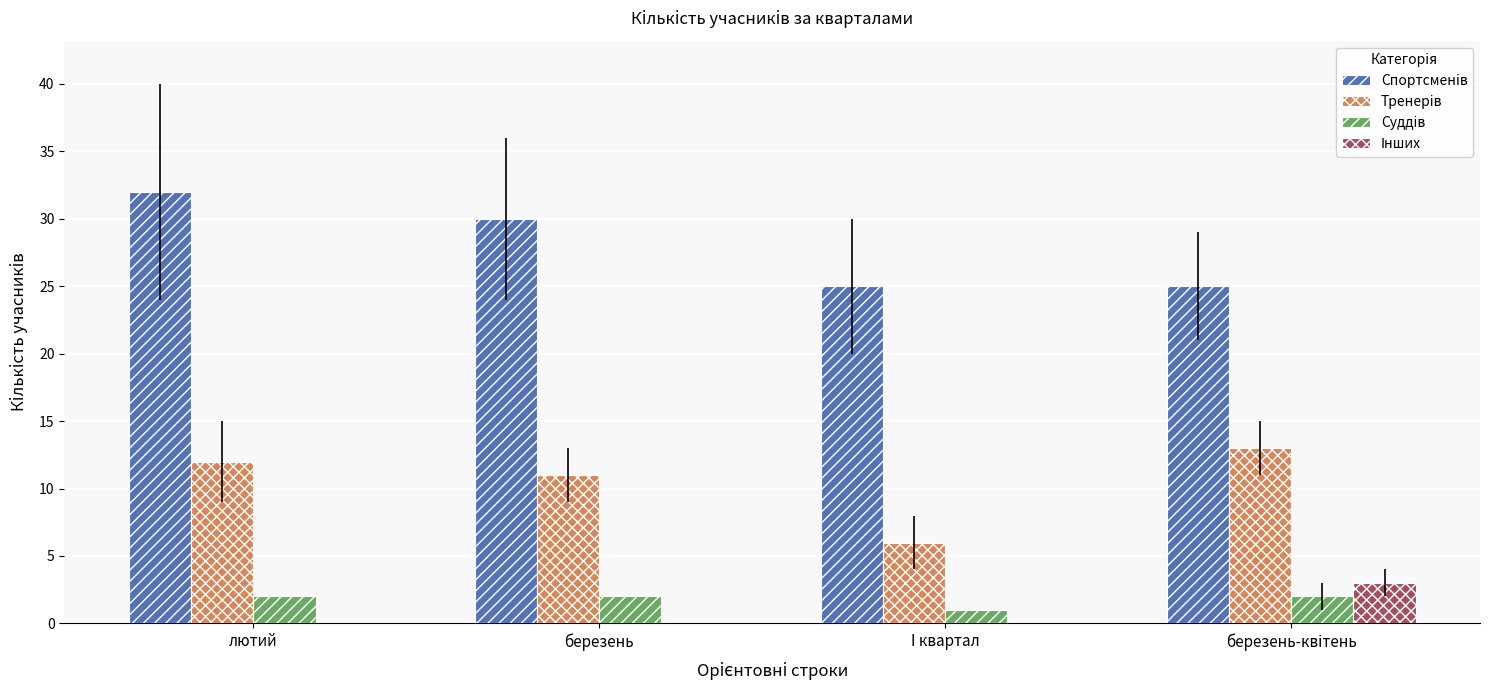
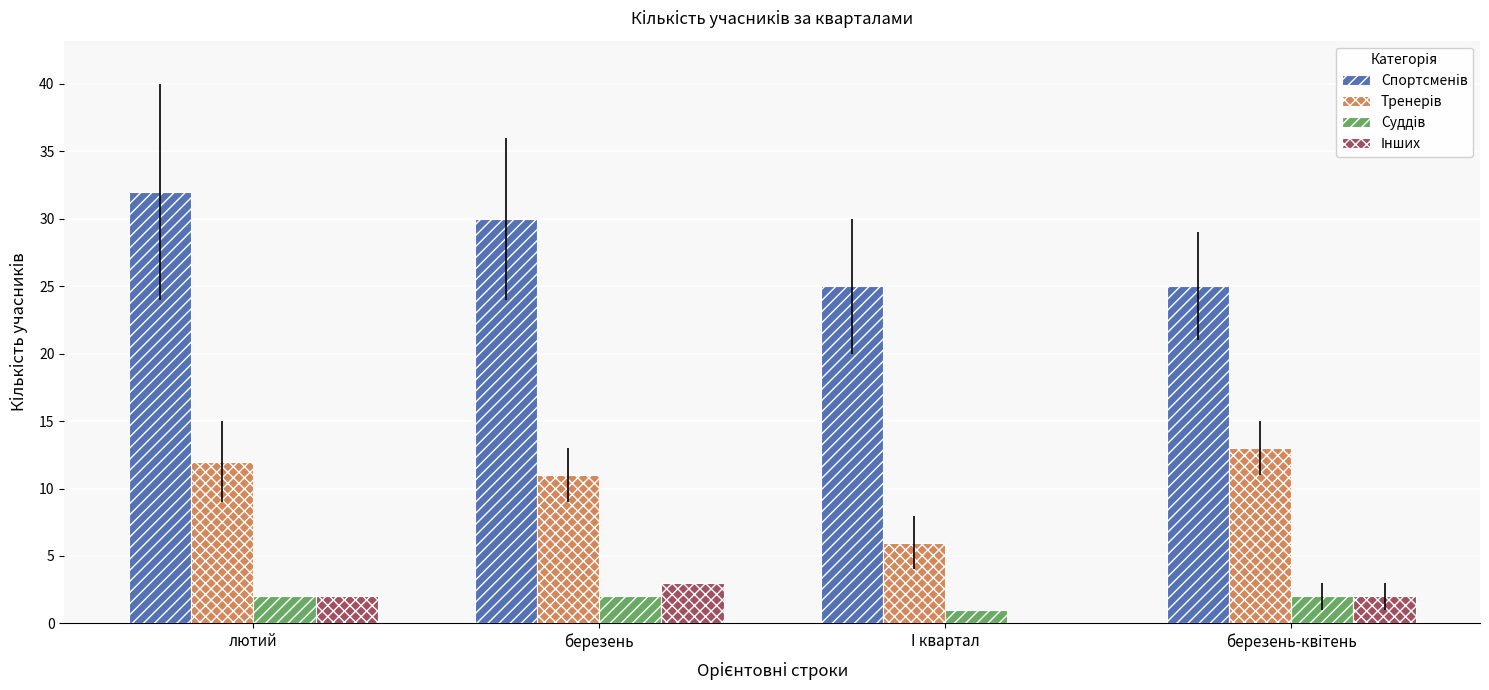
Інших, лютий: 0 -> 2
Інших, березень: 0 -> 3
Інших, березень-квітень: 3 -> 2
